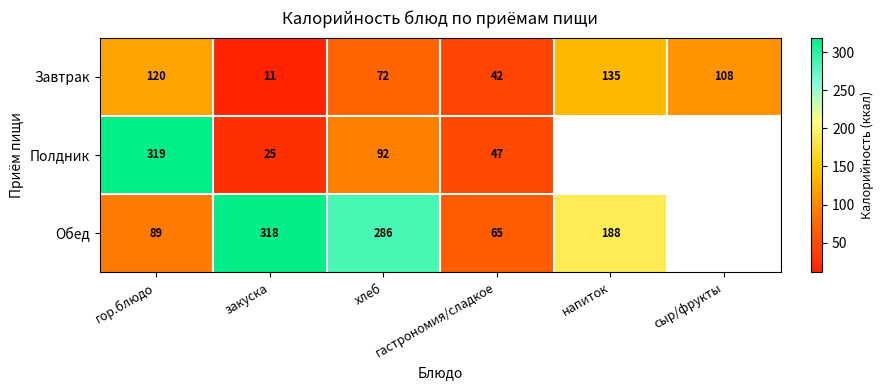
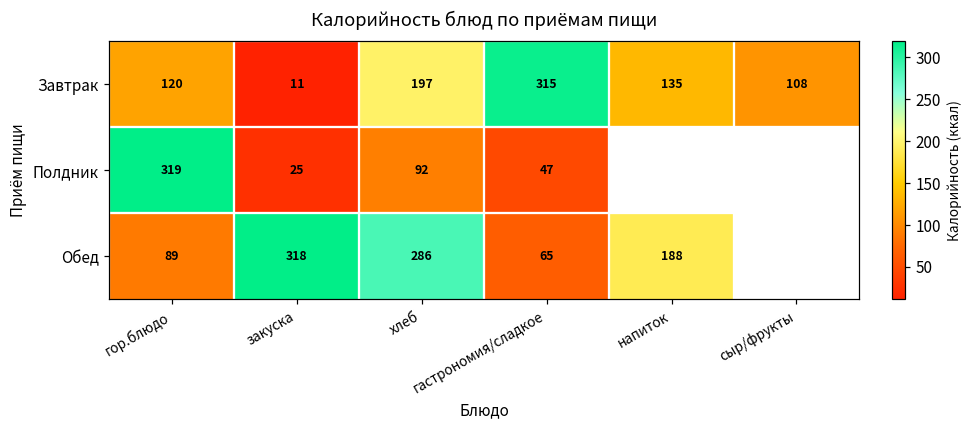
Завтрак, хлеб: 72 -> 197
Завтрак, гастрономия/сладкое: 42 -> 315
